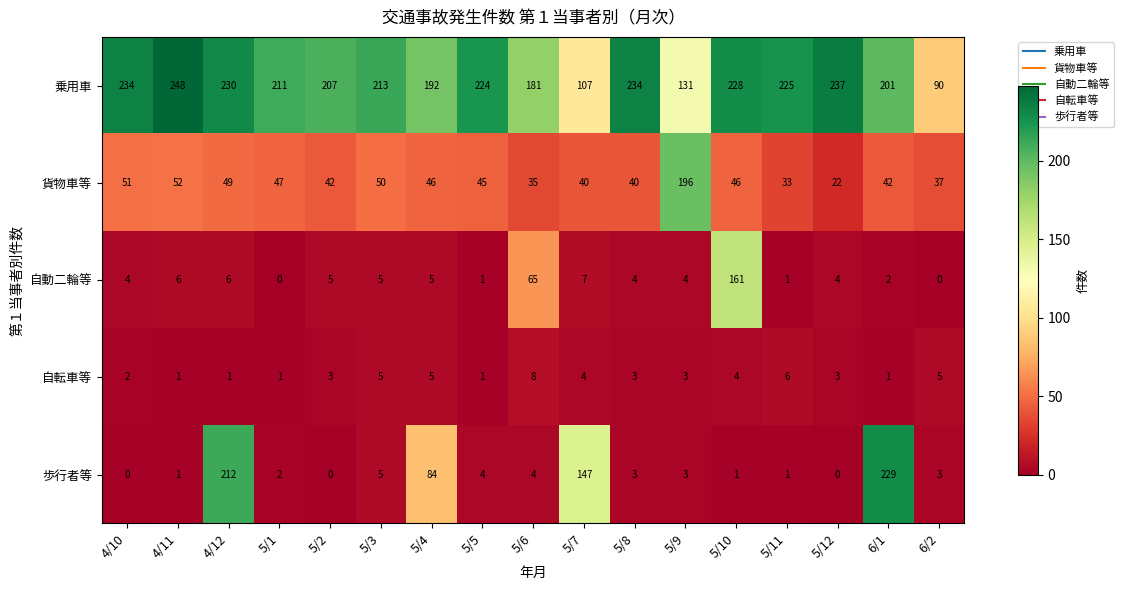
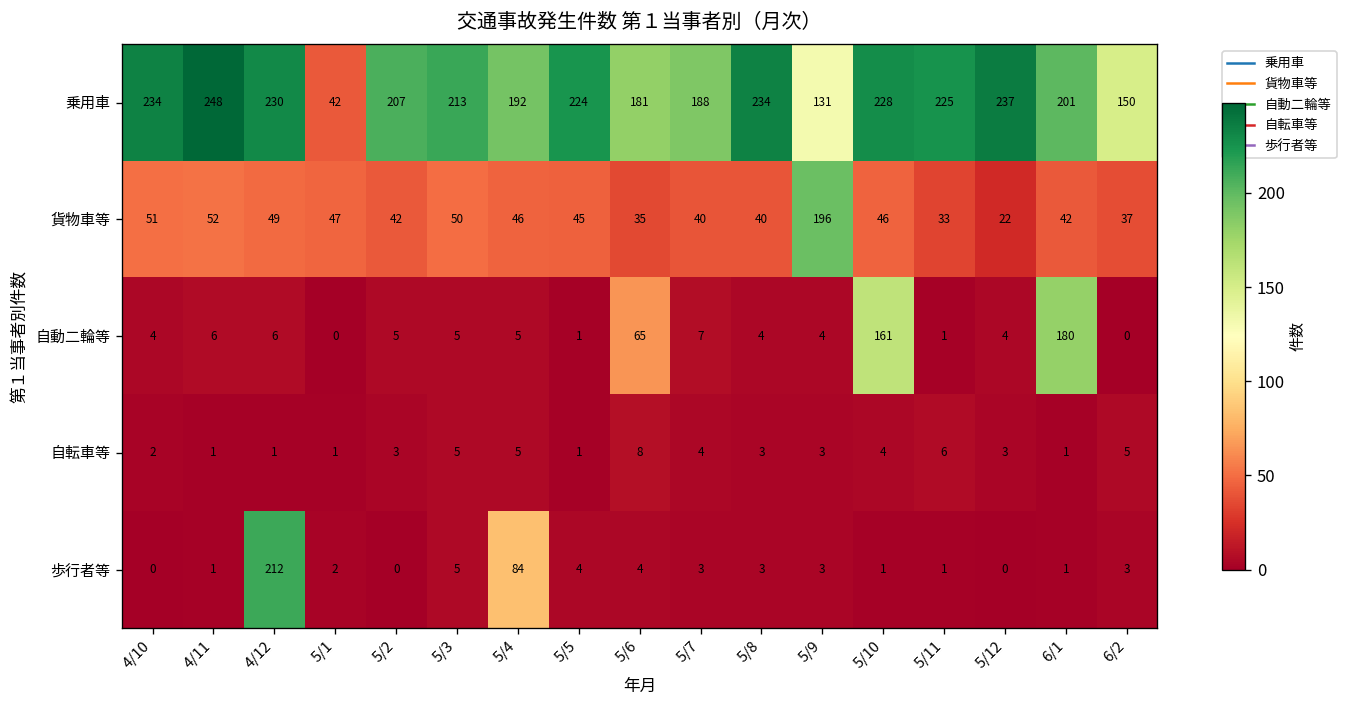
乗用車, 5/1: 211 -> 42
乗用車, 5/7: 107 -> 188
乗用車, 6/2: 90 -> 150
自動二輪等, 6/1: 2 -> 180
歩行者等, 5/7: 147 -> 3
歩行者等, 6/1: 229 -> 1
